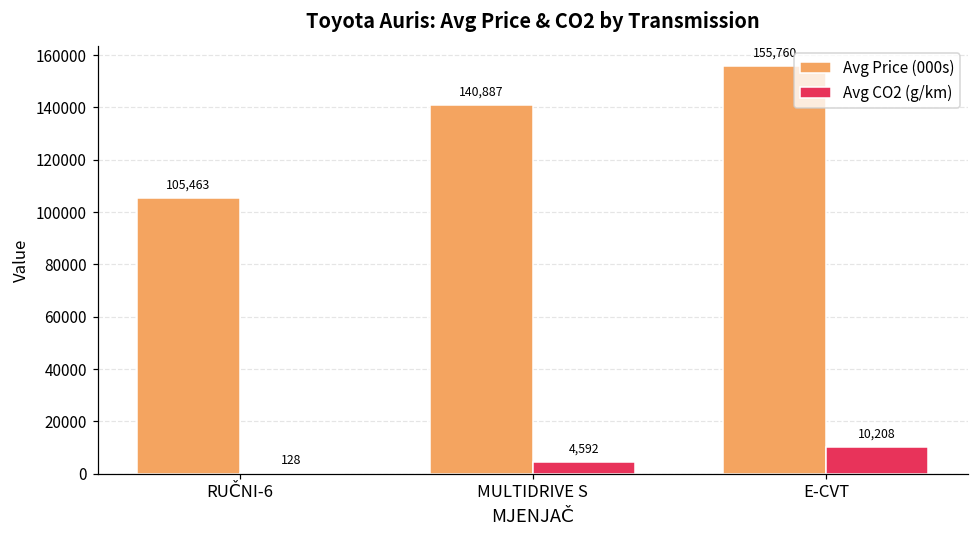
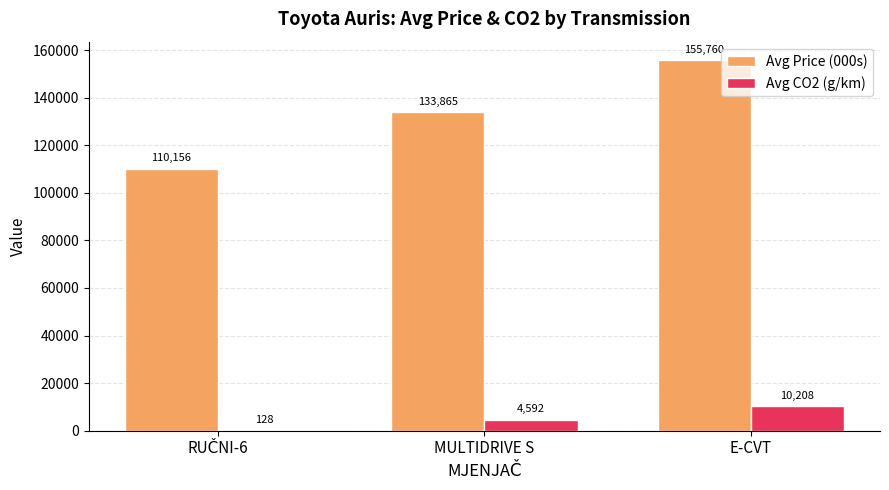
Avg Price (000s), RUČNI-6: 105,463 -> 110,156
Avg Price (000s), MULTIDRIVE S: 140,887 -> 133,865
